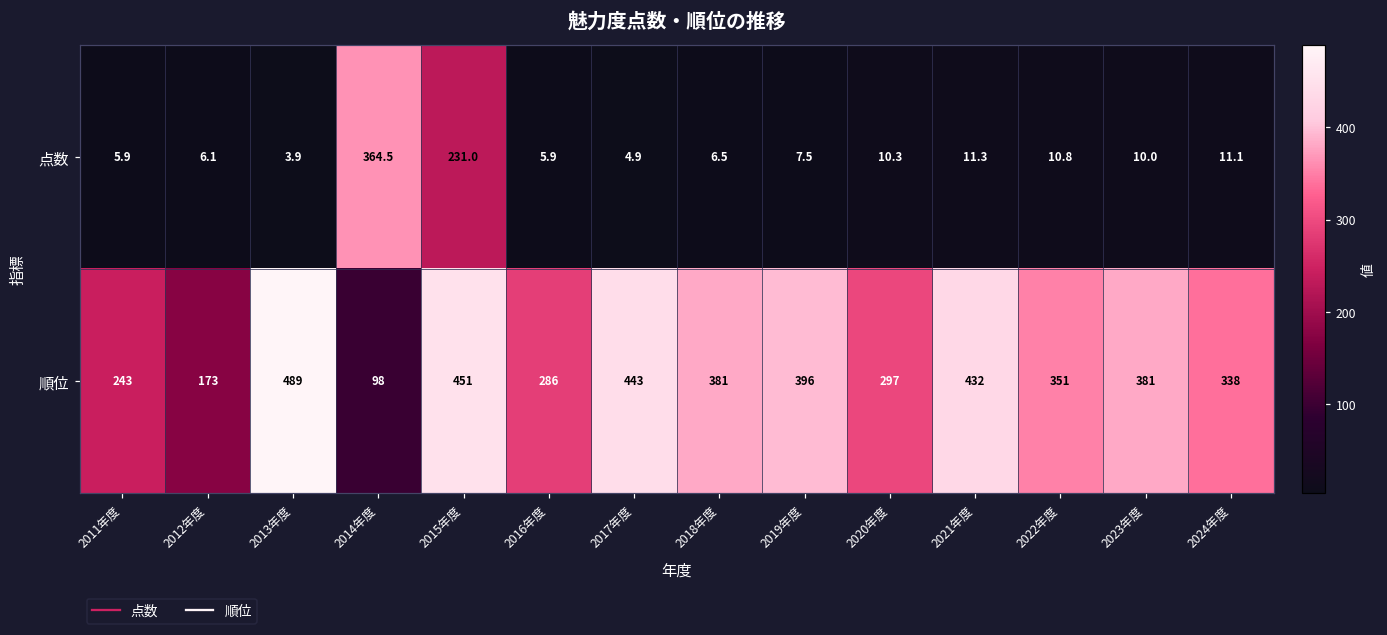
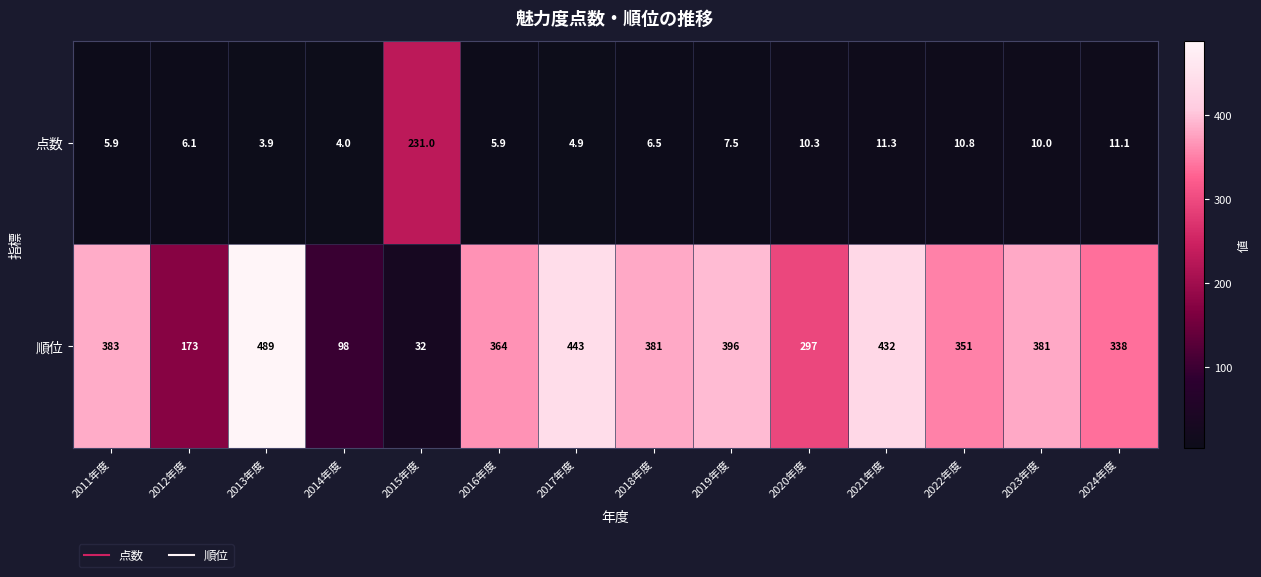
点数, 2014年度: 364.5 -> 4.0
順位, 2011年度: 243 -> 383
順位, 2015年度: 451 -> 32
順位, 2016年度: 286 -> 364
